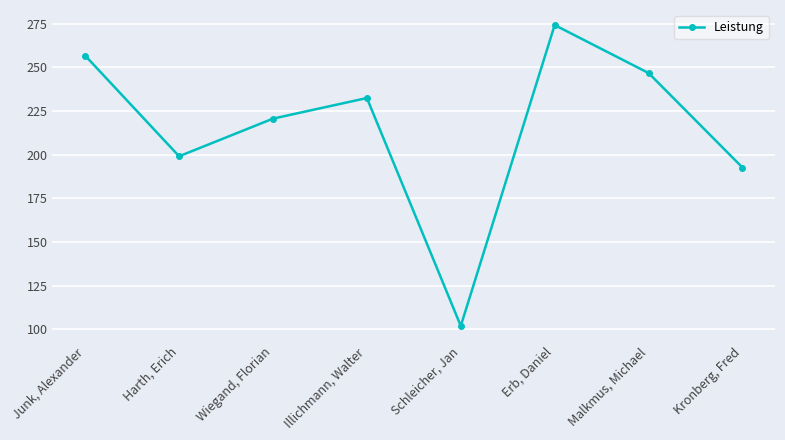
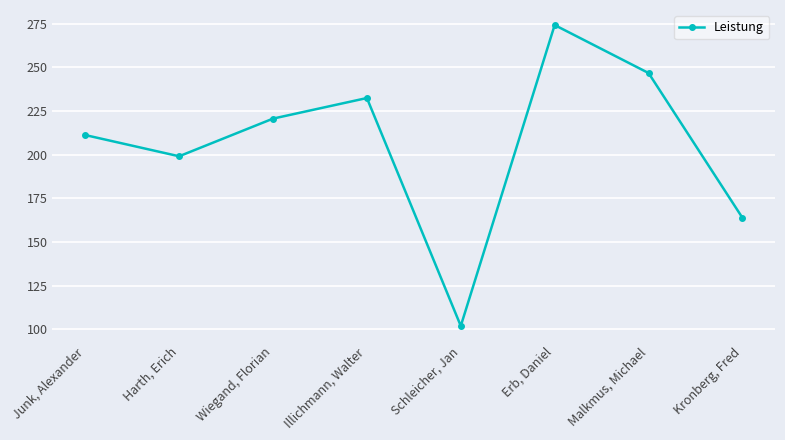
Junk, Alexander: 257 -> 211
Kronberg, Fred: 193 -> 164
